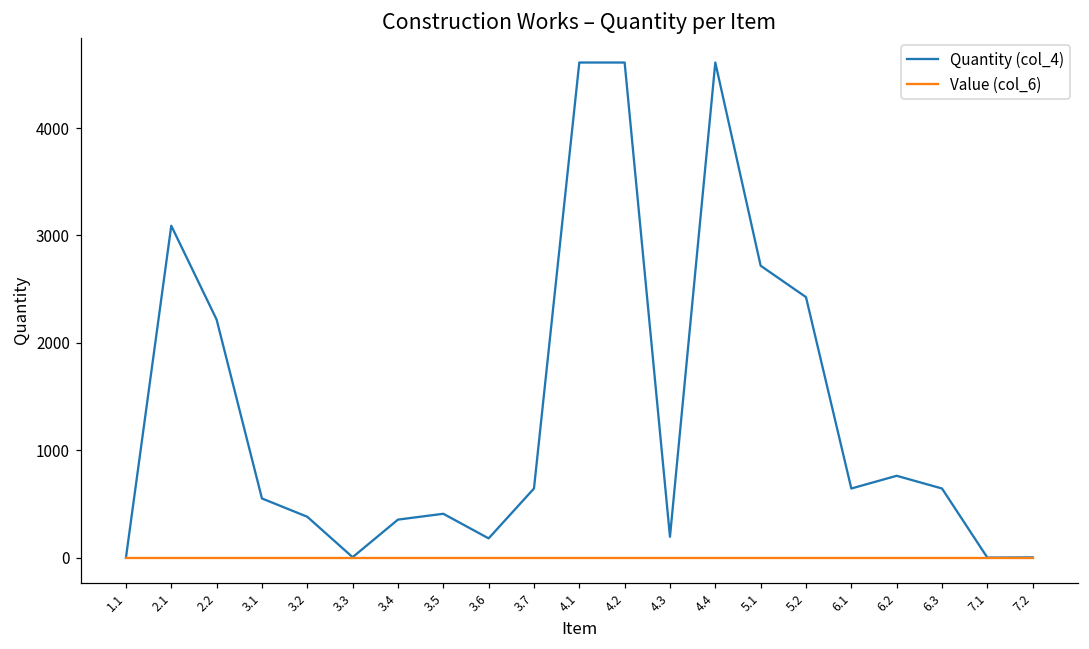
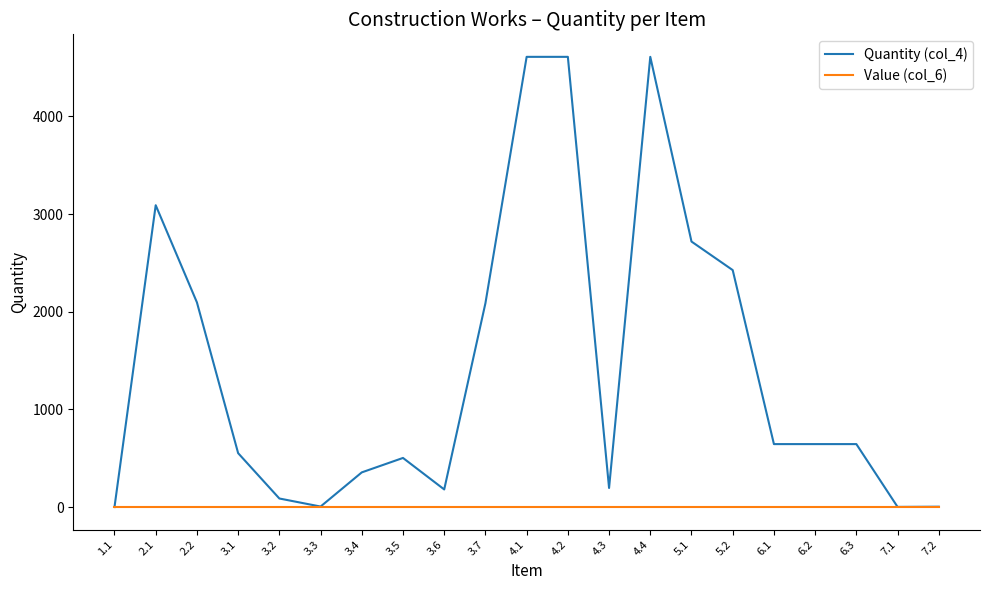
Quantity (col_4), 2.2: 2200 -> 2100
Quantity (col_4), 3.2: 400 -> 100
Quantity (col_4), 3.5: 400 -> 500
Quantity (col_4), 3.7: 600 -> 2100
Quantity (col_4), 6.2: 800 -> 600
